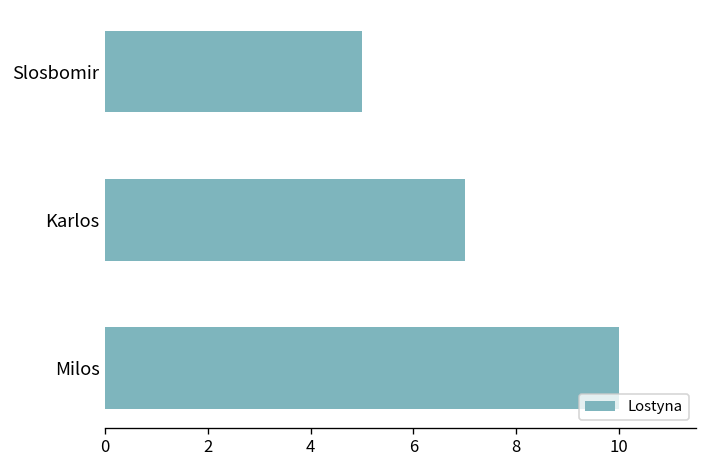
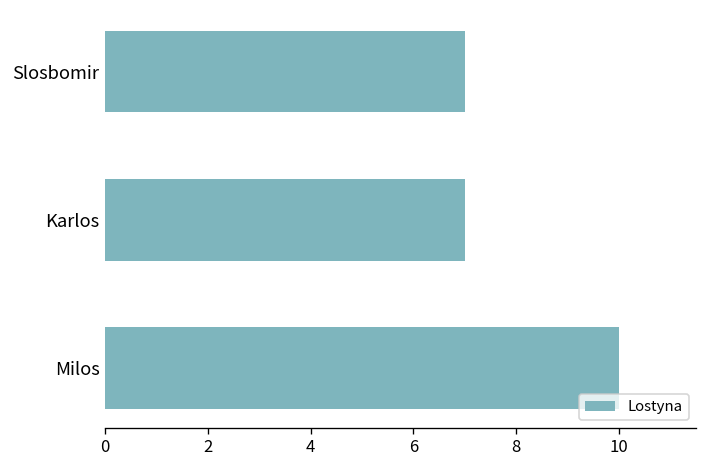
Slosbomir: 5 -> 7
